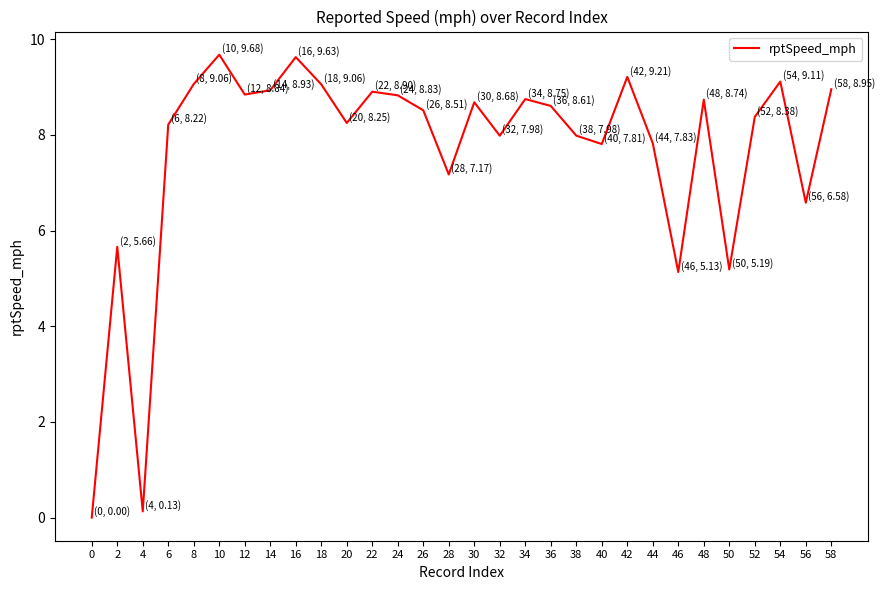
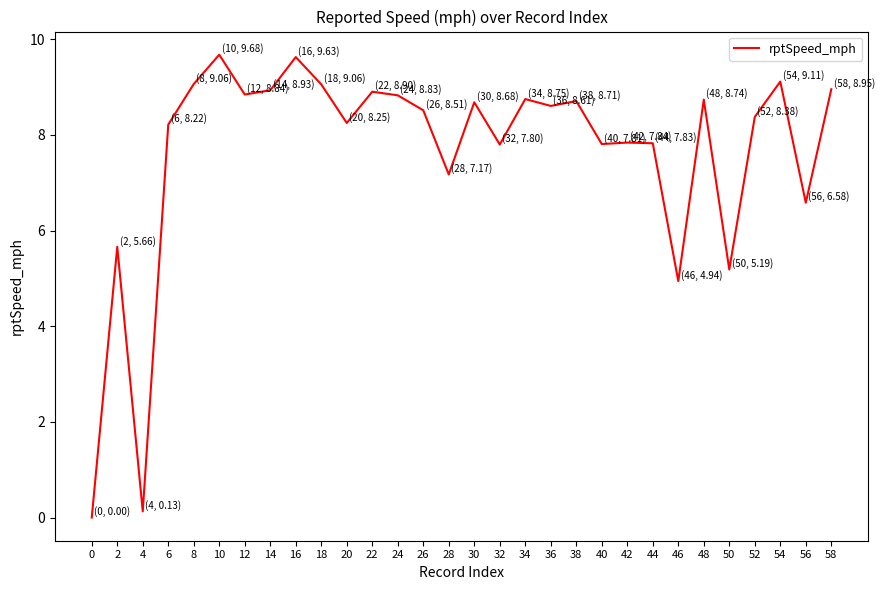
32: 7.98 -> 7.80
38: 7.98 -> 8.71
42: 9.21 -> 7.84
46: 5.13 -> 4.94
